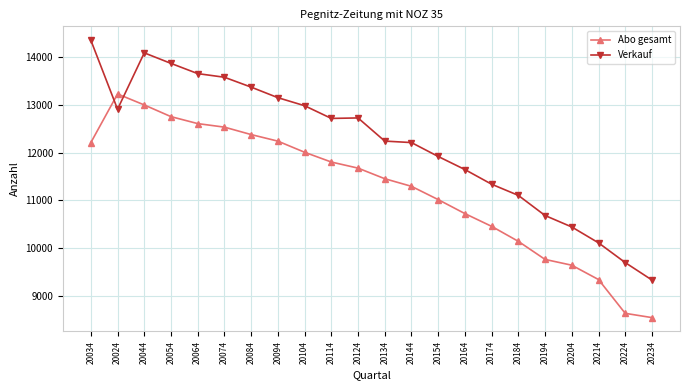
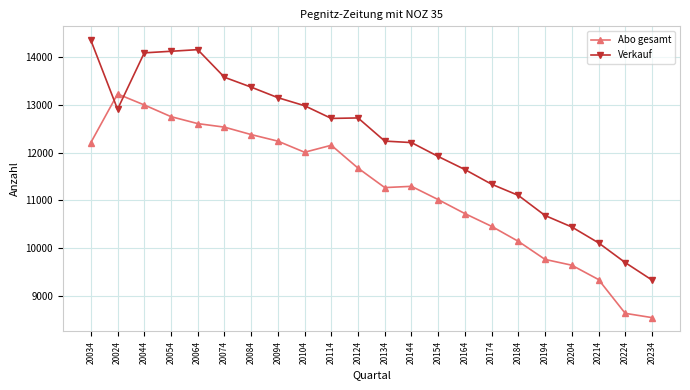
Verkauf, 20054: 13900 -> 14100
Verkauf, 20064: 13600 -> 14100
Abo gesamt, 20114: 11800 -> 12200
Abo gesamt, 20134: 11500 -> 11300
